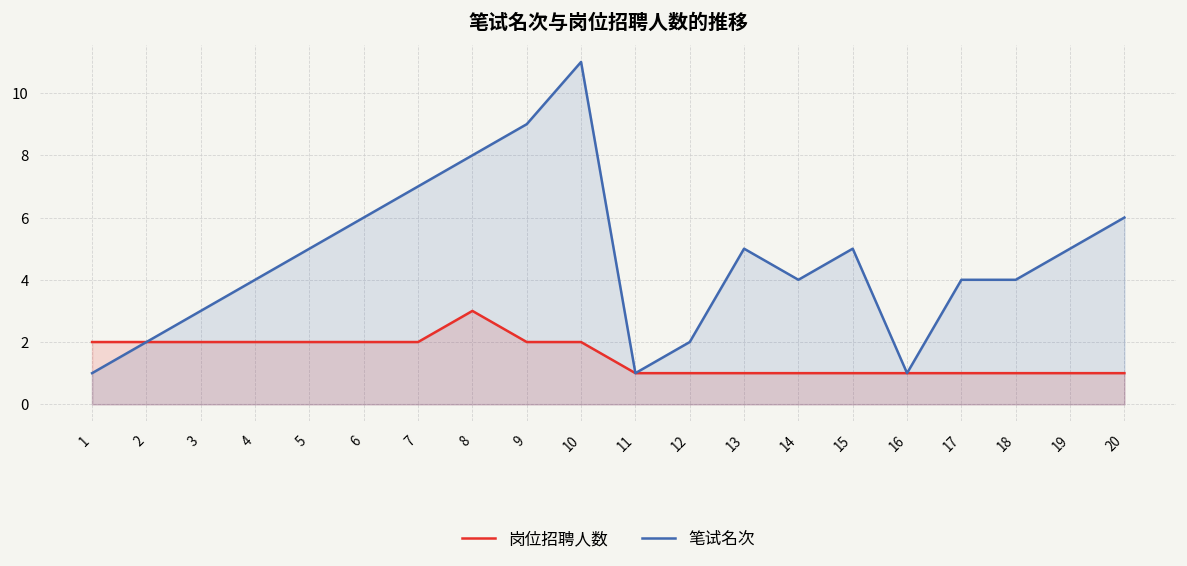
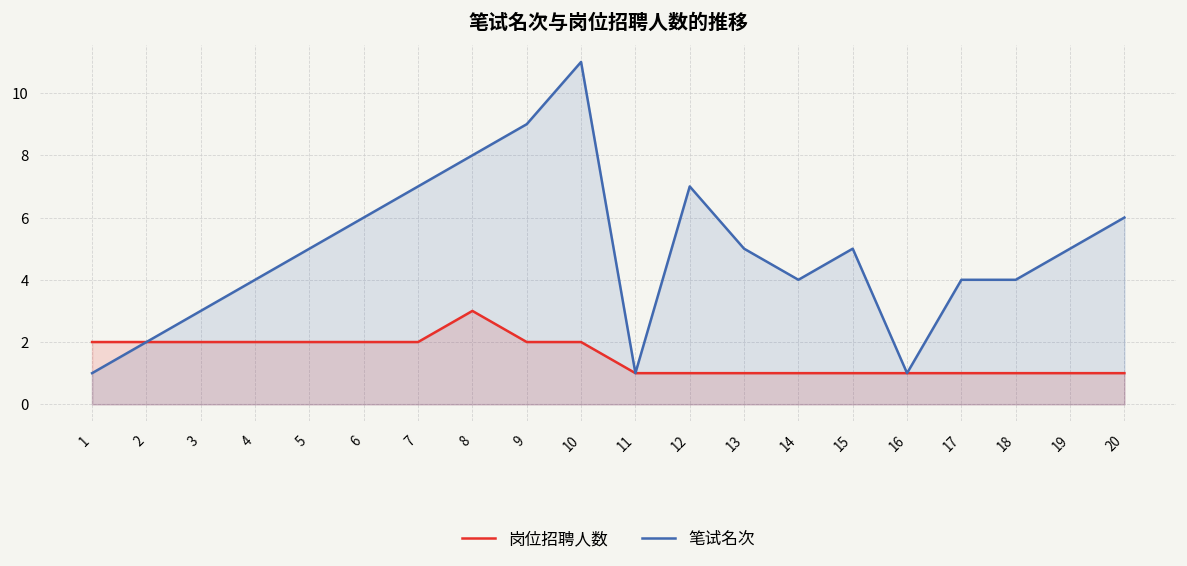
笔试名次, 12: 2 -> 7
